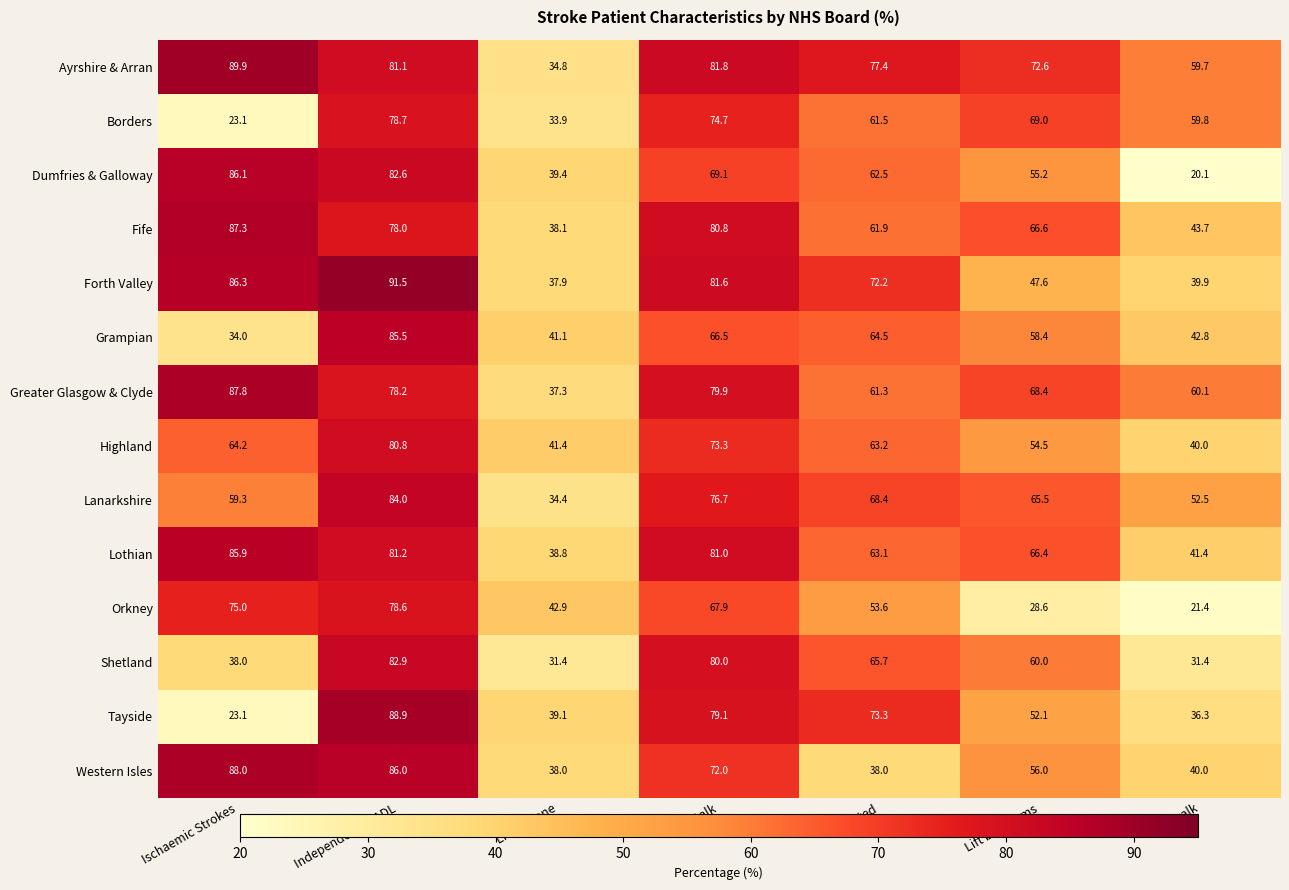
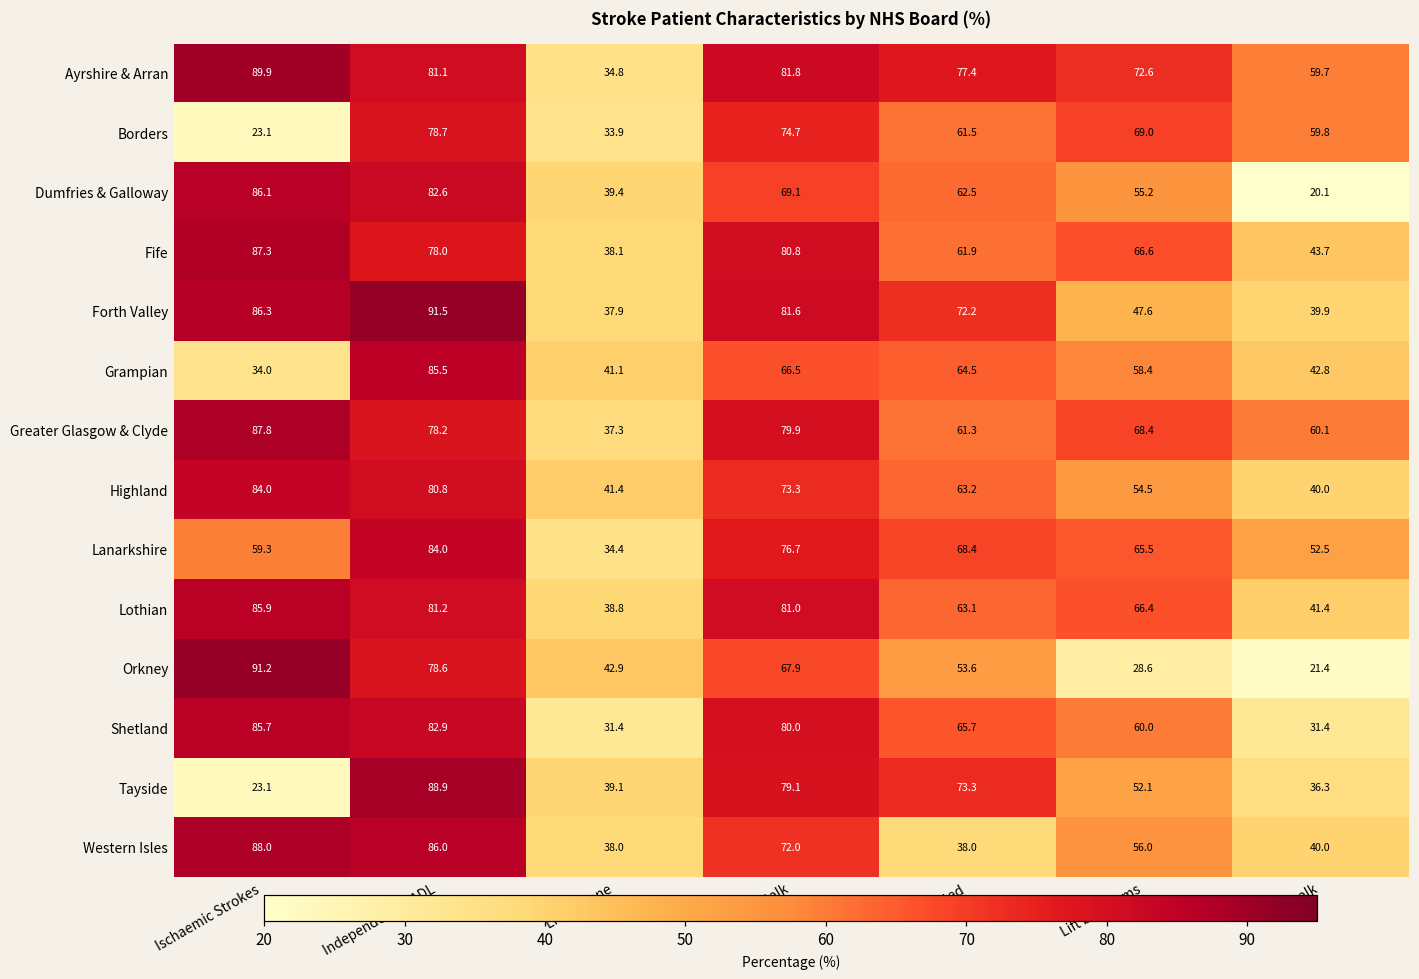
Highland, Ischaemic Strokes: 64.2 -> 84.0
Orkney, Ischaemic Strokes: 75.0 -> 91.2
Shetland, Ischaemic Strokes: 38.0 -> 85.7
